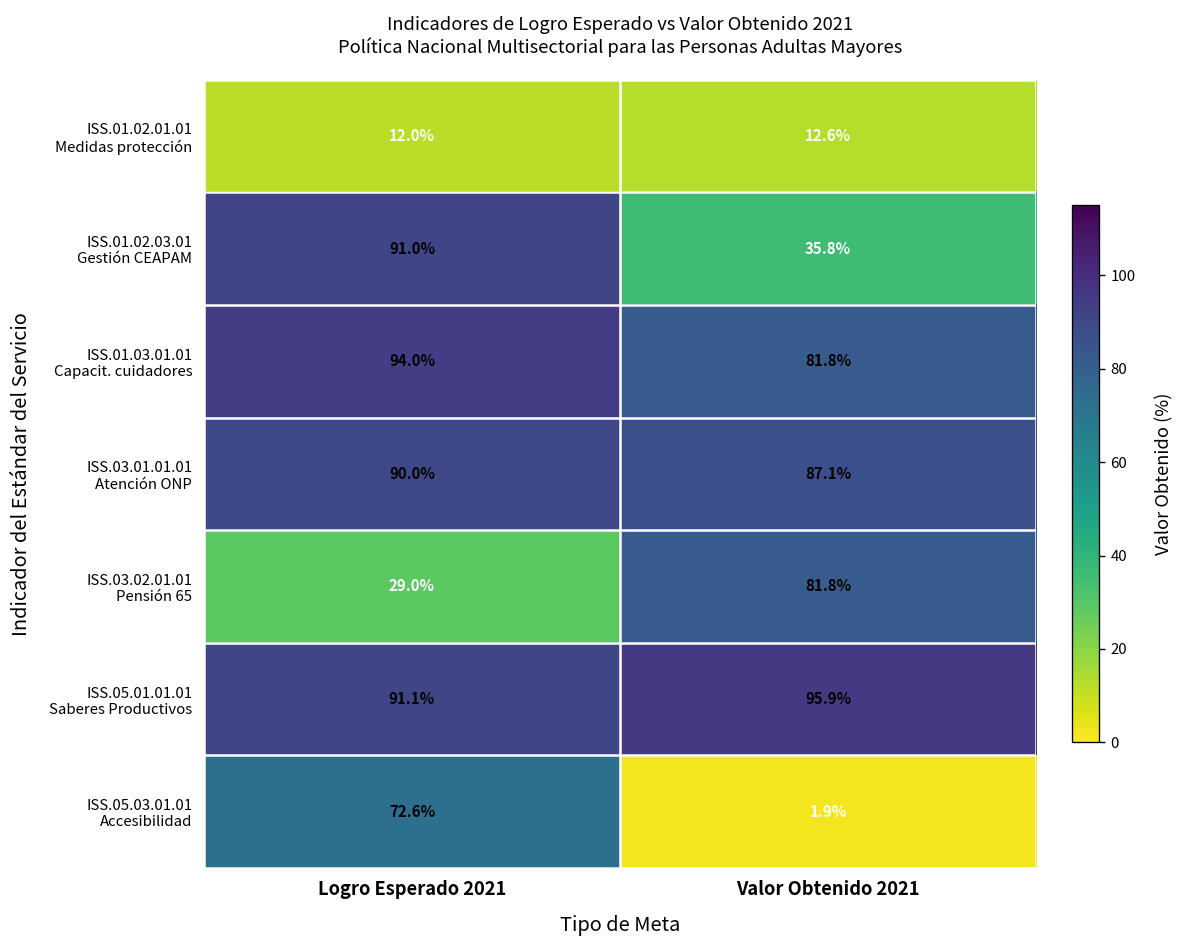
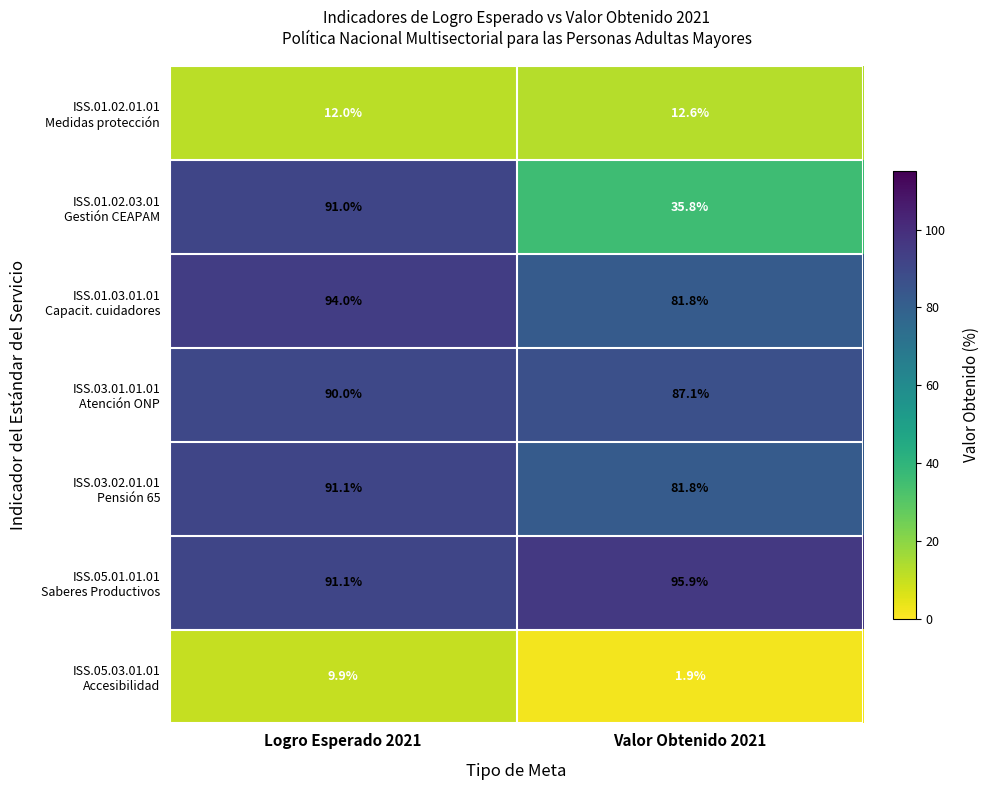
ISS.03.02.01.01 Pensión 65, Logro Esperado 2021: 29.0% -> 91.1%
ISS.05.03.01.01 Accesibilidad, Logro Esperado 2021: 72.6% -> 9.9%
